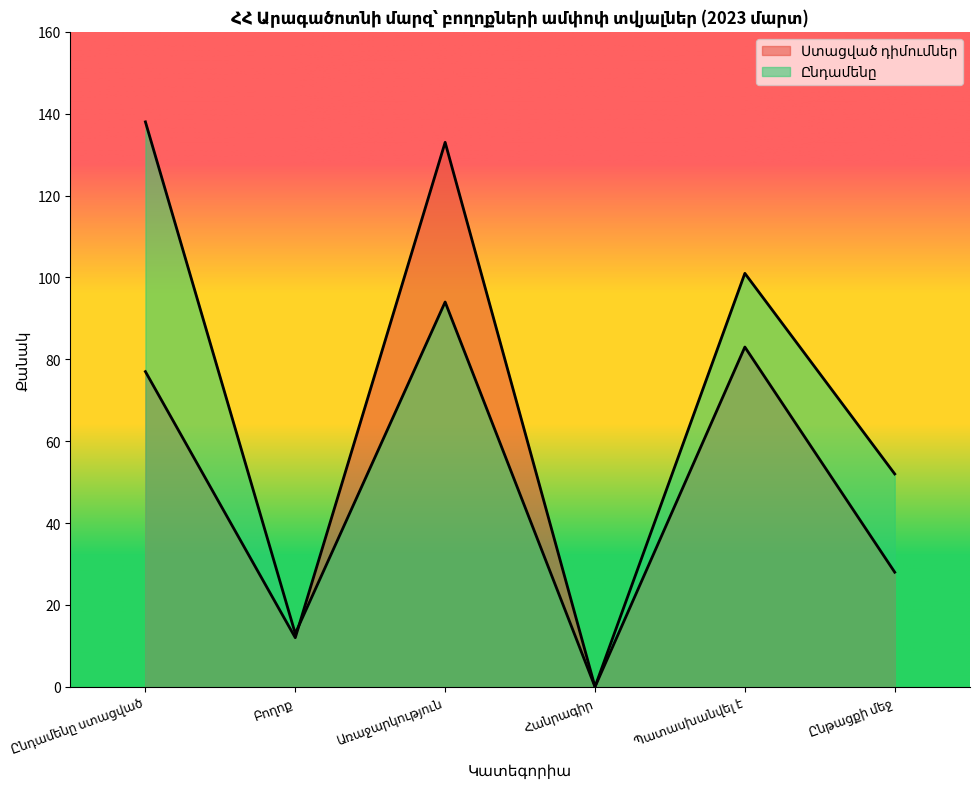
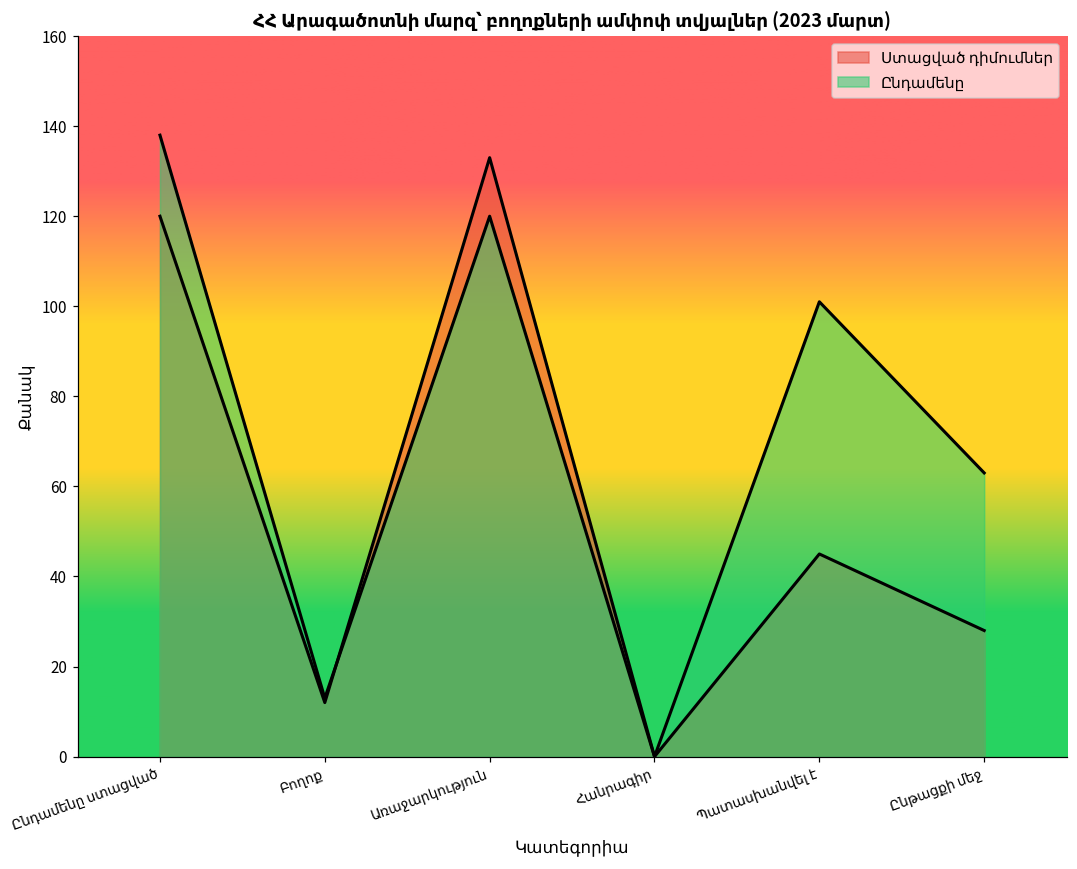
Ստացված դիմումներ, Ընդամենը ստացված: 77 -> 120
Ընդամենը, Առաջարկություն: 94 -> 120
Ստացված դիմումներ, Պատասխանվել է: 83 -> 45
Ընդամենը, Ընթացքի մեջ: 52 -> 63
